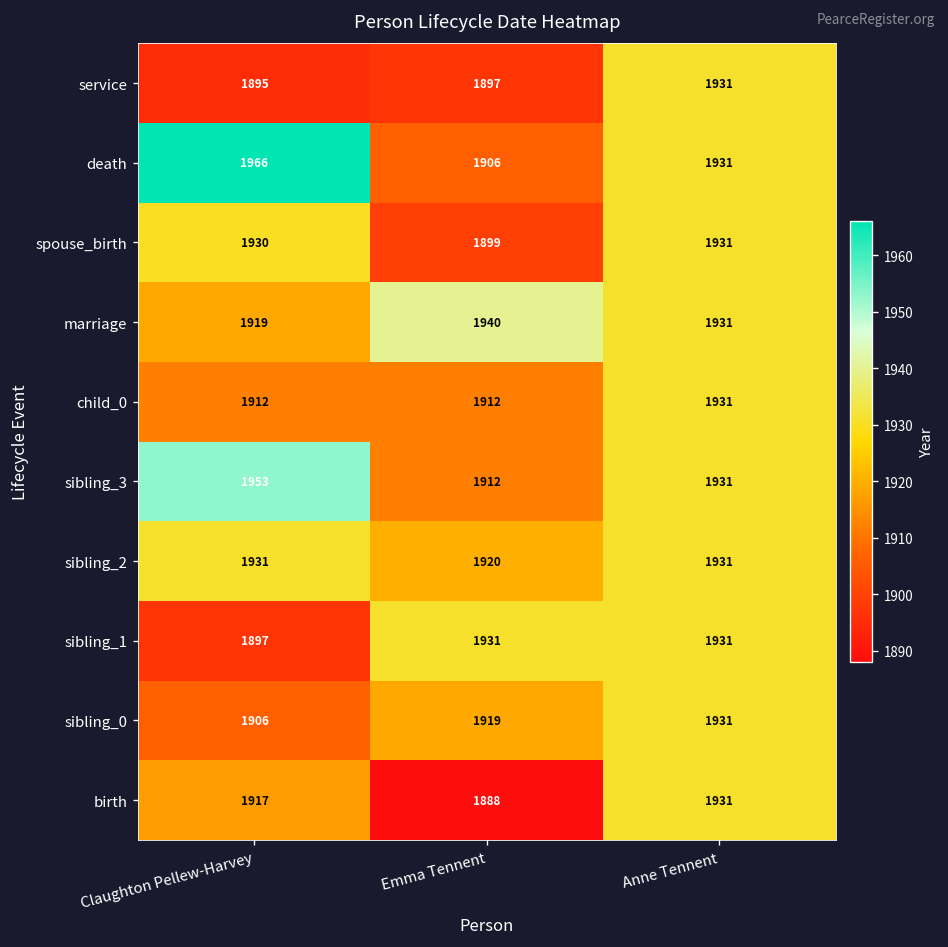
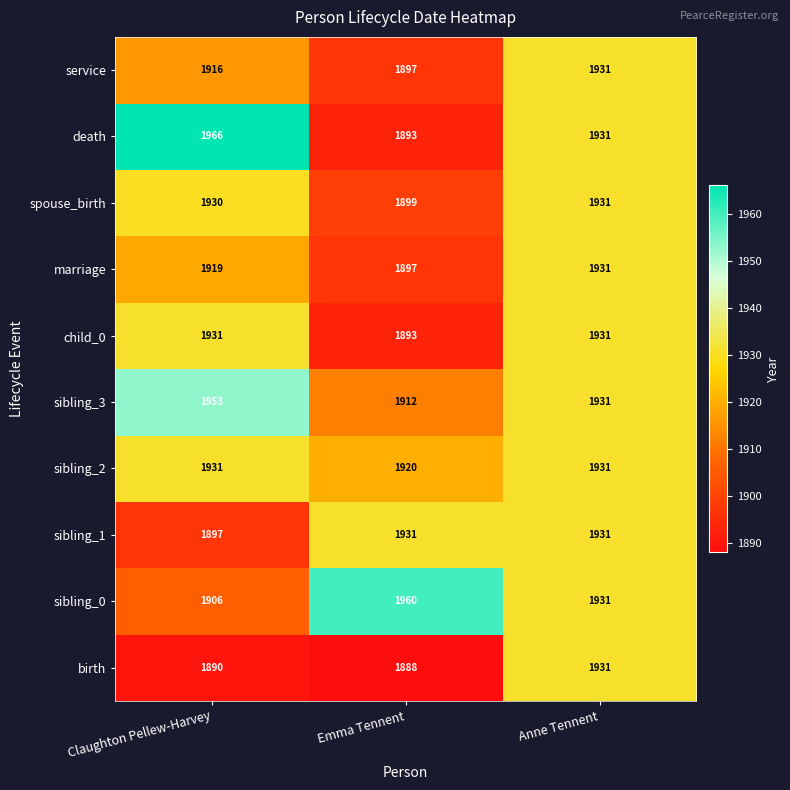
service, Claughton Pellew-Harvey: 1895 -> 1916
death, Emma Tennent: 1906 -> 1893
marriage, Emma Tennent: 1940 -> 1897
child_0, Claughton Pellew-Harvey: 1912 -> 1931
child_0, Emma Tennent: 1912 -> 1893
sibling_0, Emma Tennent: 1919 -> 1960
birth, Claughton Pellew-Harvey: 1917 -> 1890
